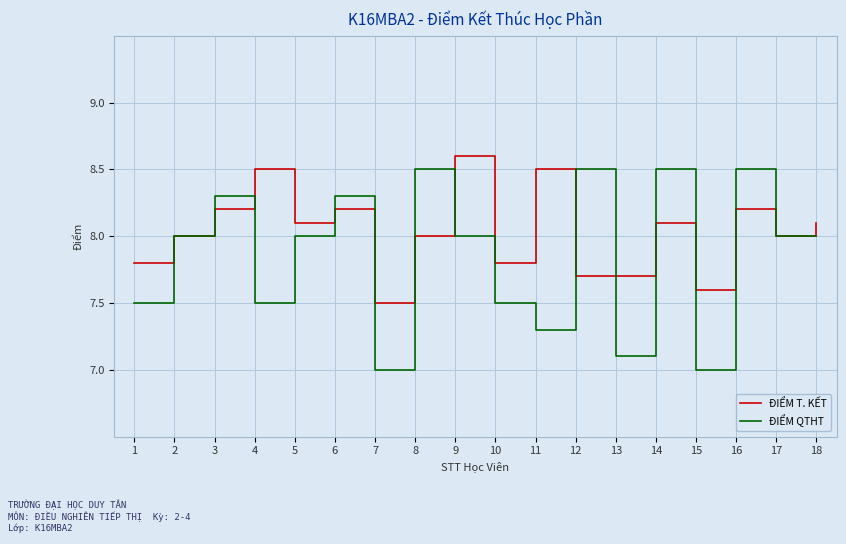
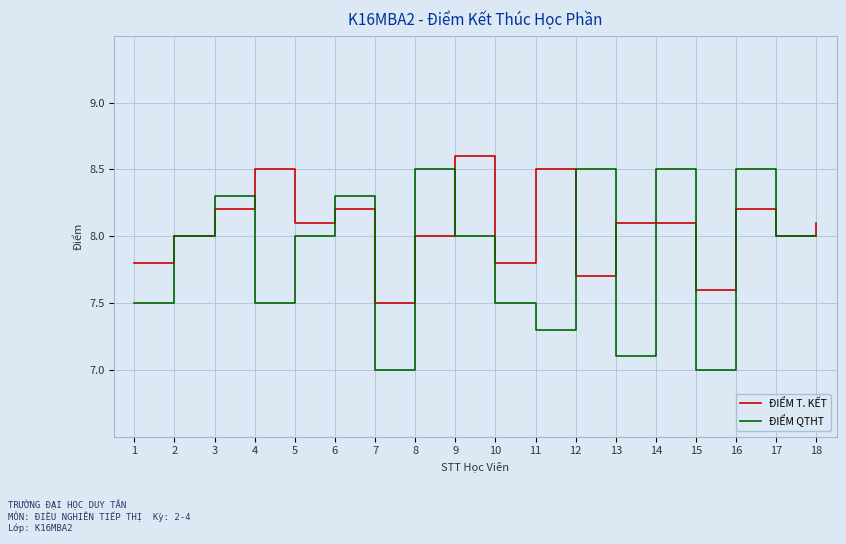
ĐIỂM T. KẾT, 13: 7.7 -> 8.1
